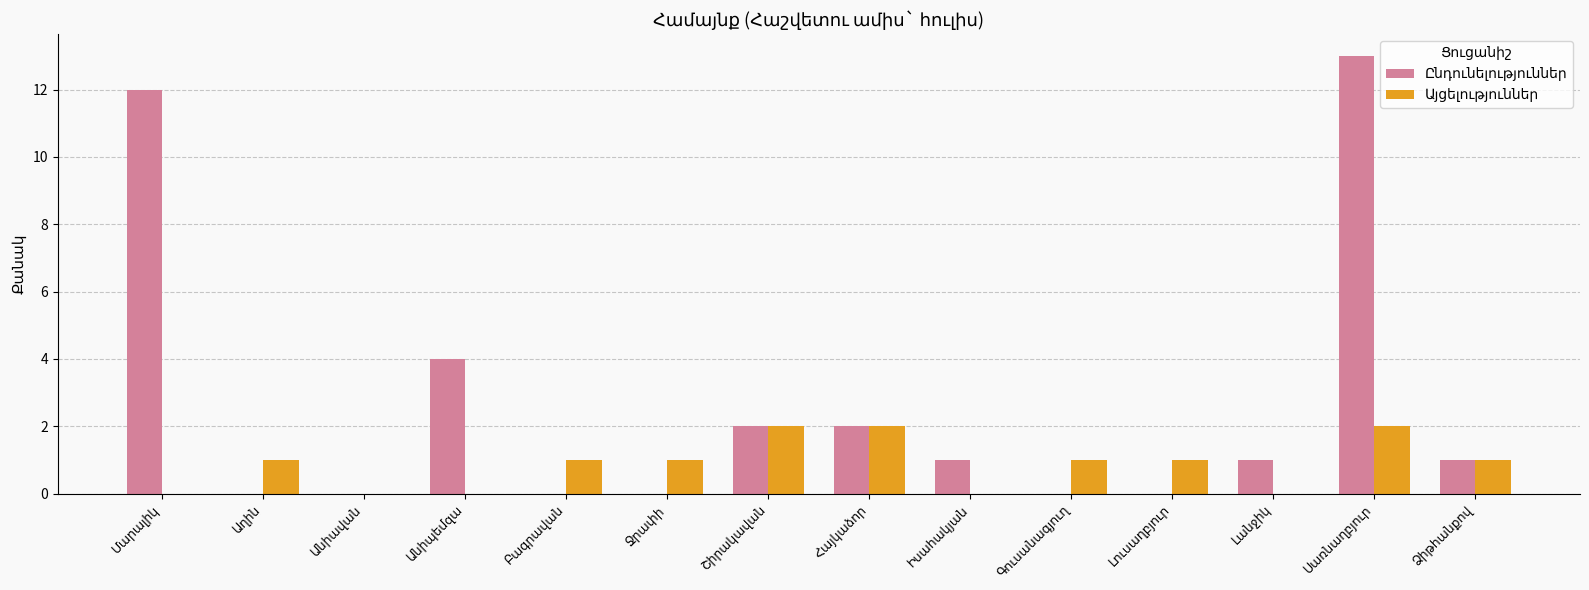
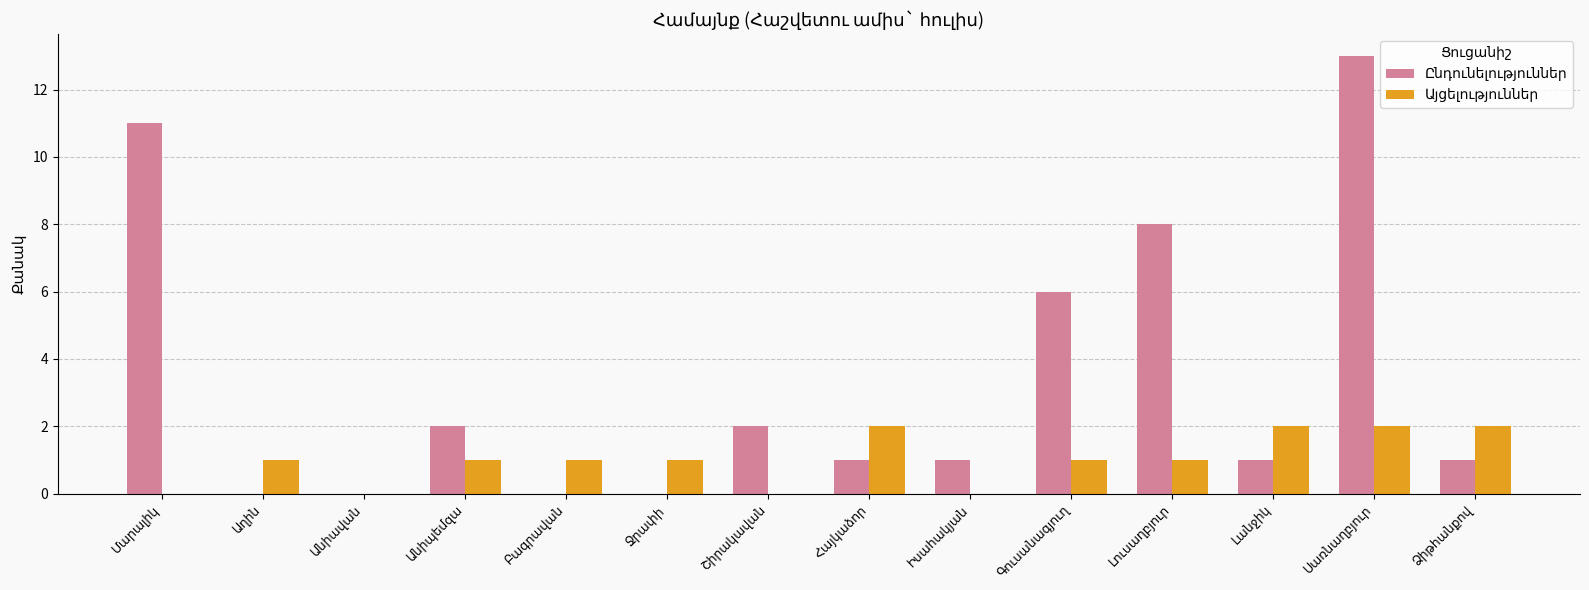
Ընդունելություններ, Մարալիկ: 12 -> 11
Ընդունելություններ, Անիպեմզա: 4 -> 2
Այցելություններ, Անիպեմզա: 0 -> 1
Այցելություններ, Շիրակավան: 2 -> 0
Ընդունելություններ, Հայկաձոր: 2 -> 1
Ընդունելություններ, Գուսանագյուղ: 0 -> 6
Ընդունելություններ, Լուսաղբյուր: 0 -> 8
Այցելություններ, Լանջիկ: 0 -> 2
Այցելություններ, Ձիթհանքով: 1 -> 2
